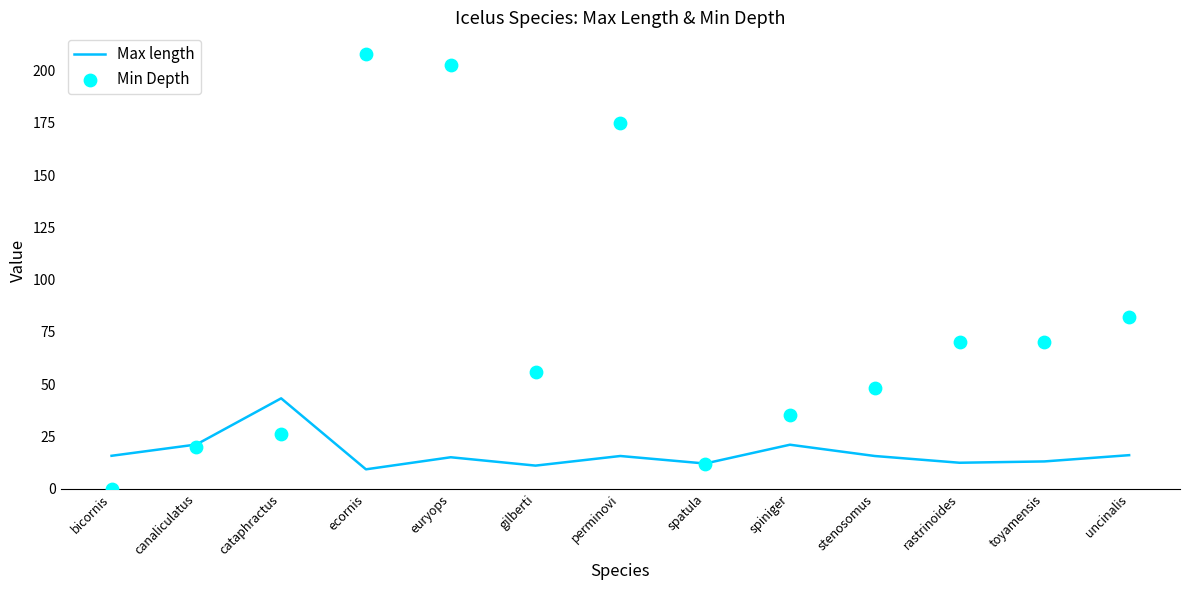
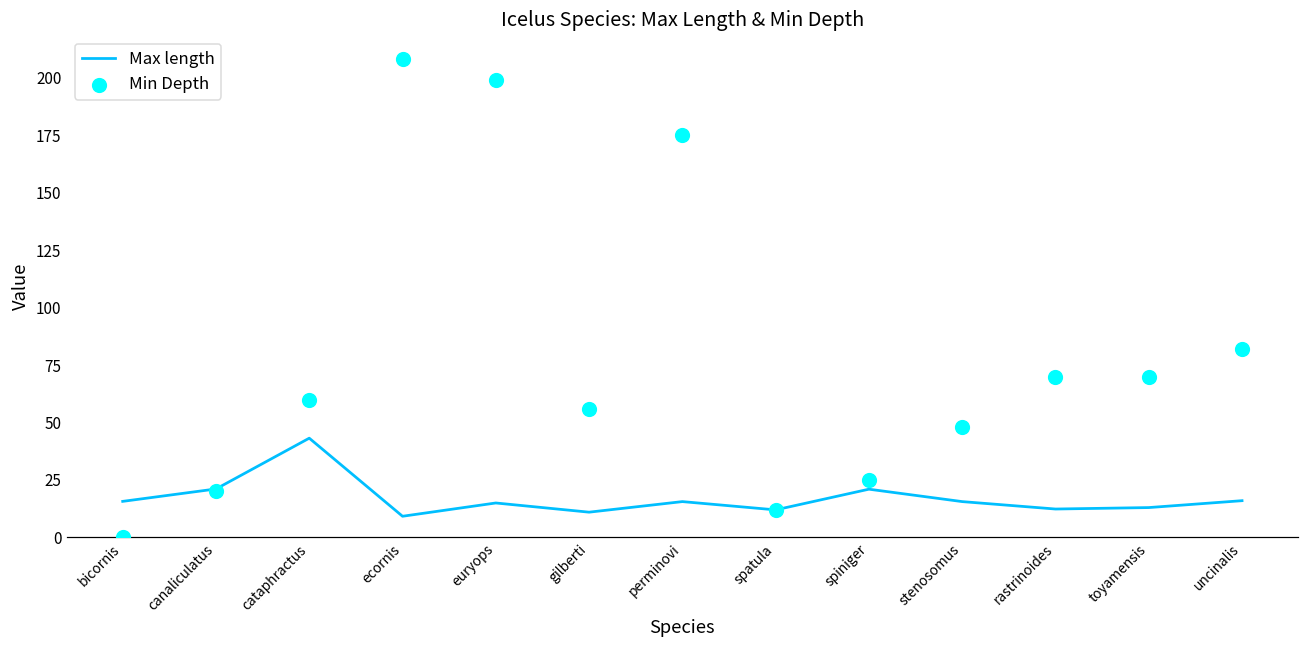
Min Depth, cataphractus: 26 -> 60
Min Depth, euryops: 203 -> 199
Min Depth, spiniger: 35 -> 25
